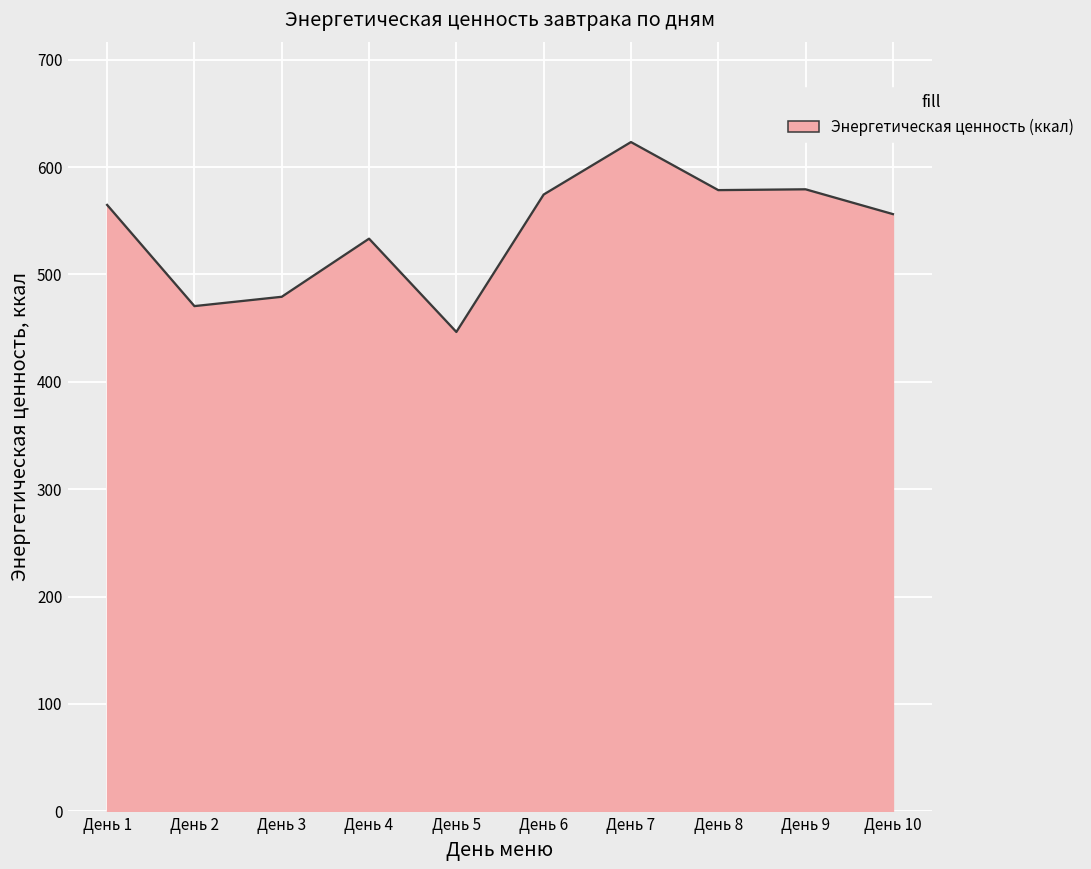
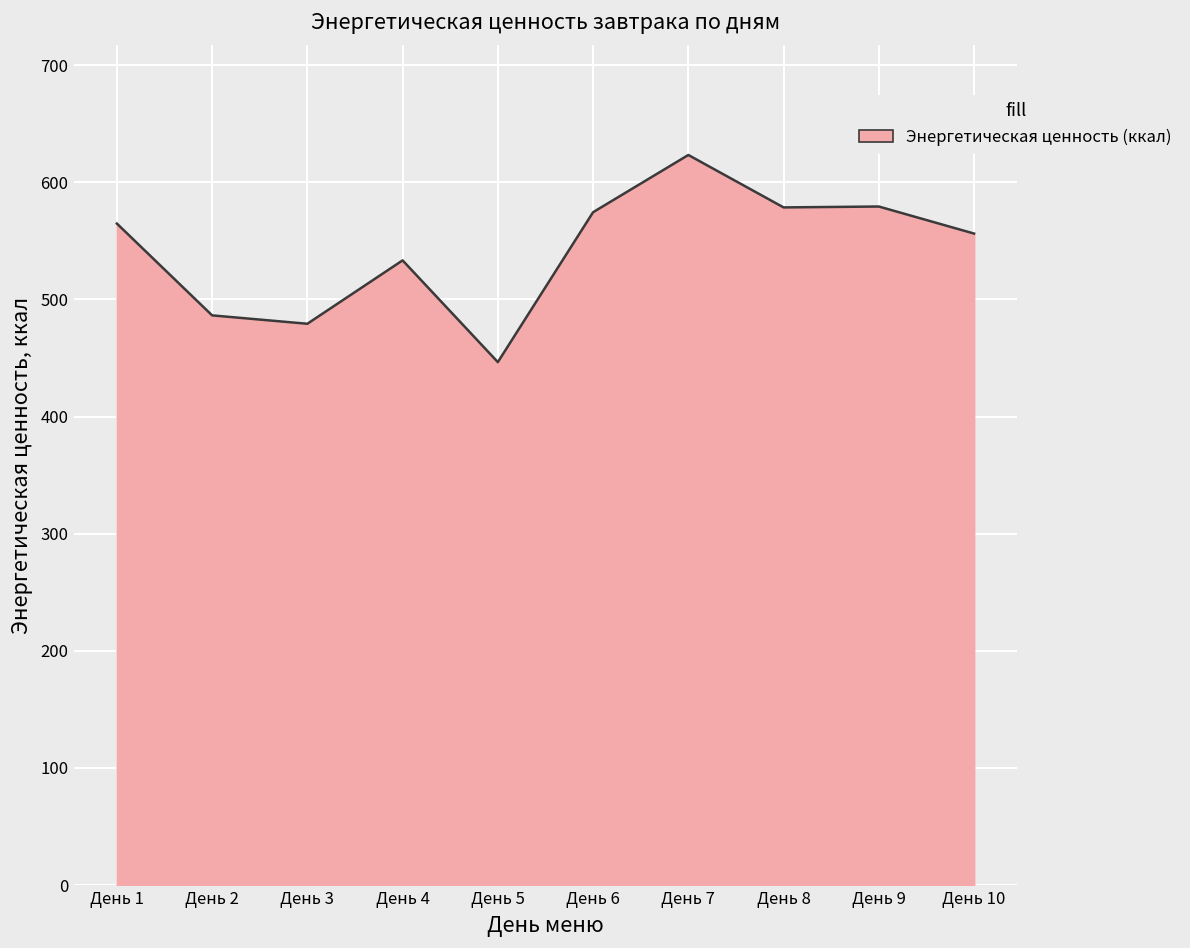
День 2: 470 -> 490
